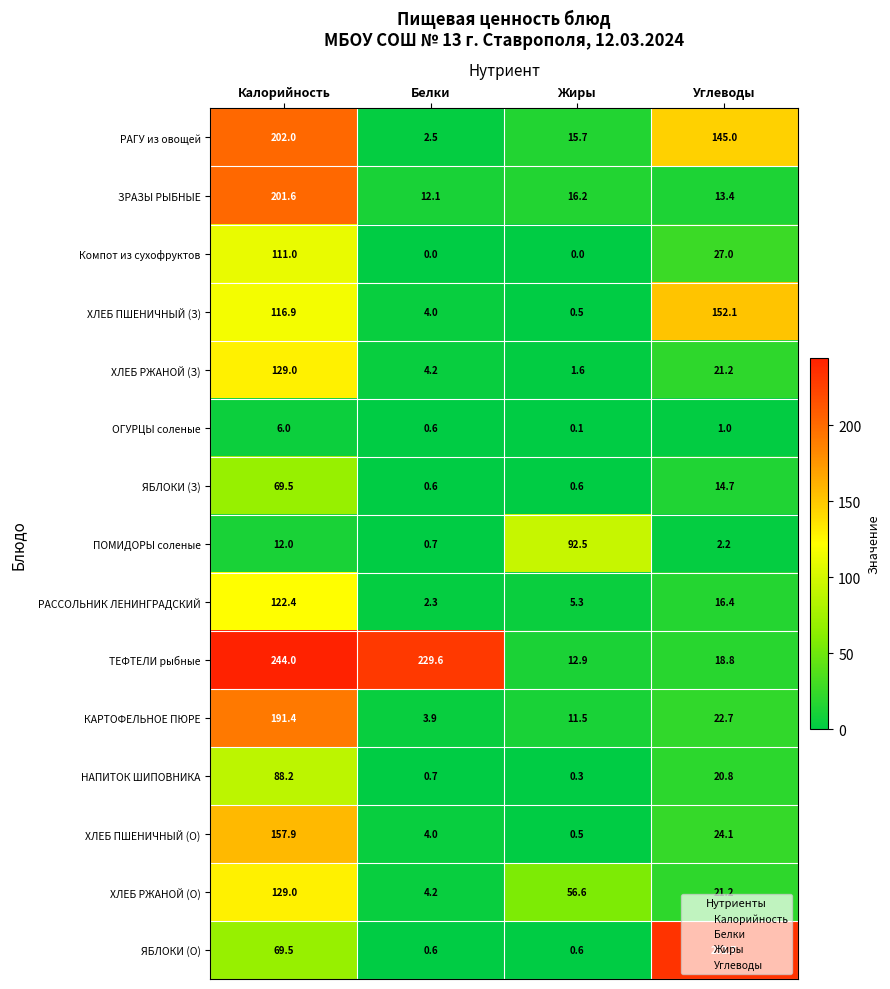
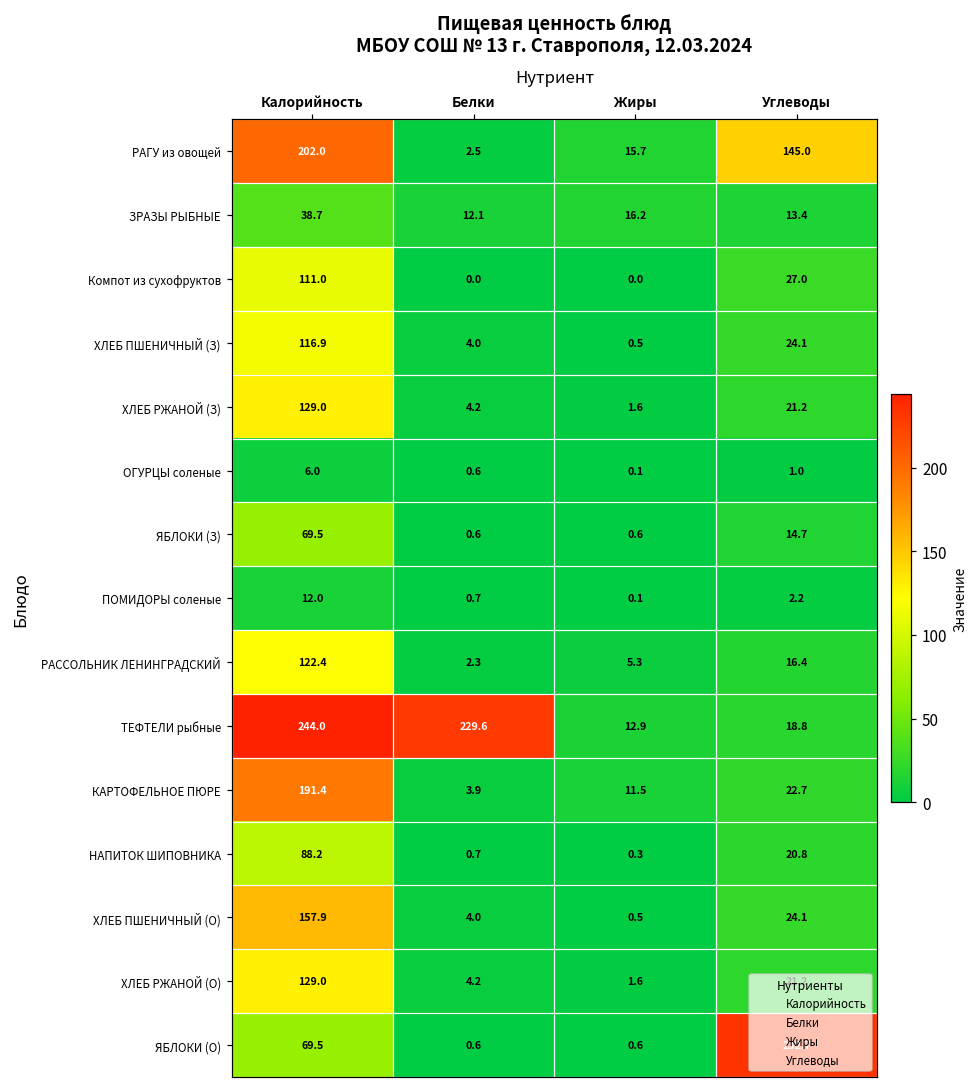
ЗРАЗЫ РЫБНЫЕ, Калорийность: 201.6 -> 38.7
ХЛЕБ ПШЕНИЧНЫЙ (З), Углеводы: 152.1 -> 24.1
ПОМИДОРЫ соленые, Жиры: 92.5 -> 0.1
ХЛЕБ РЖАНОЙ (О), Жиры: 56.6 -> 1.6
